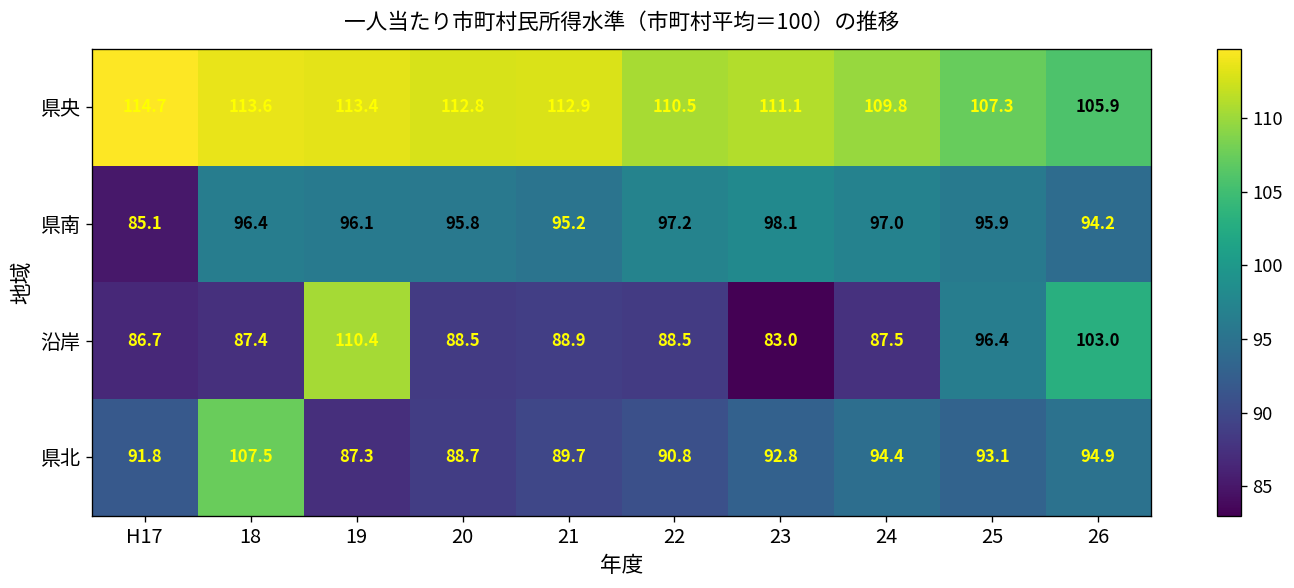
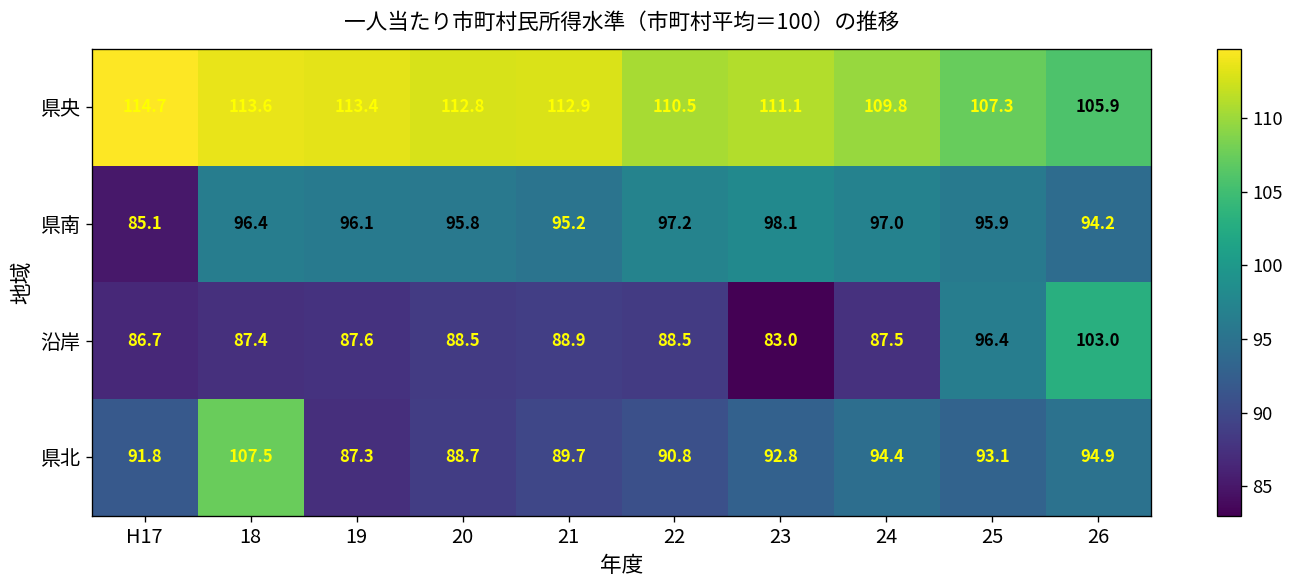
沿岸, 19: 110.4 -> 87.6
